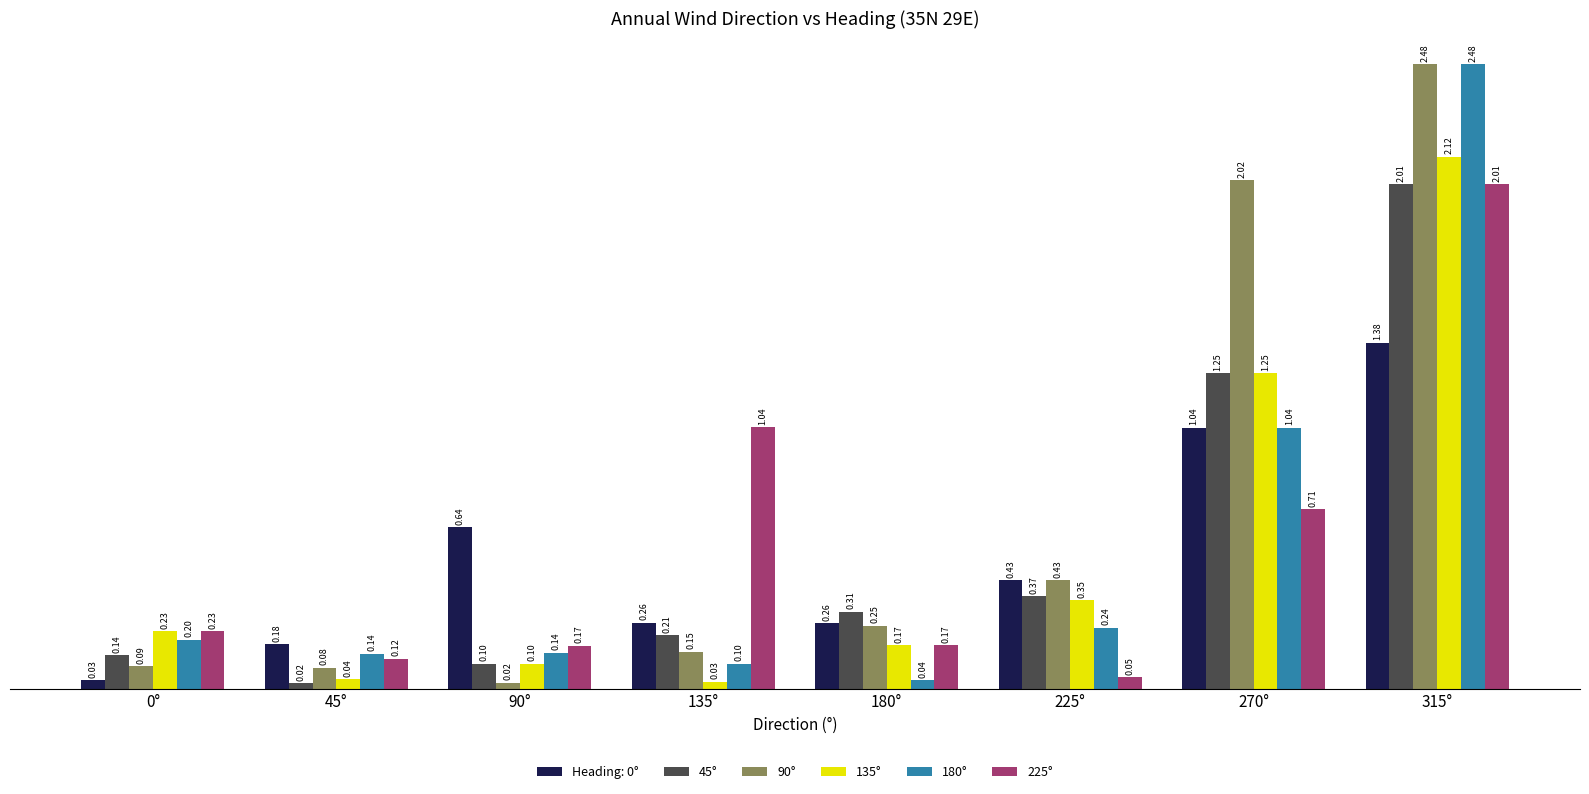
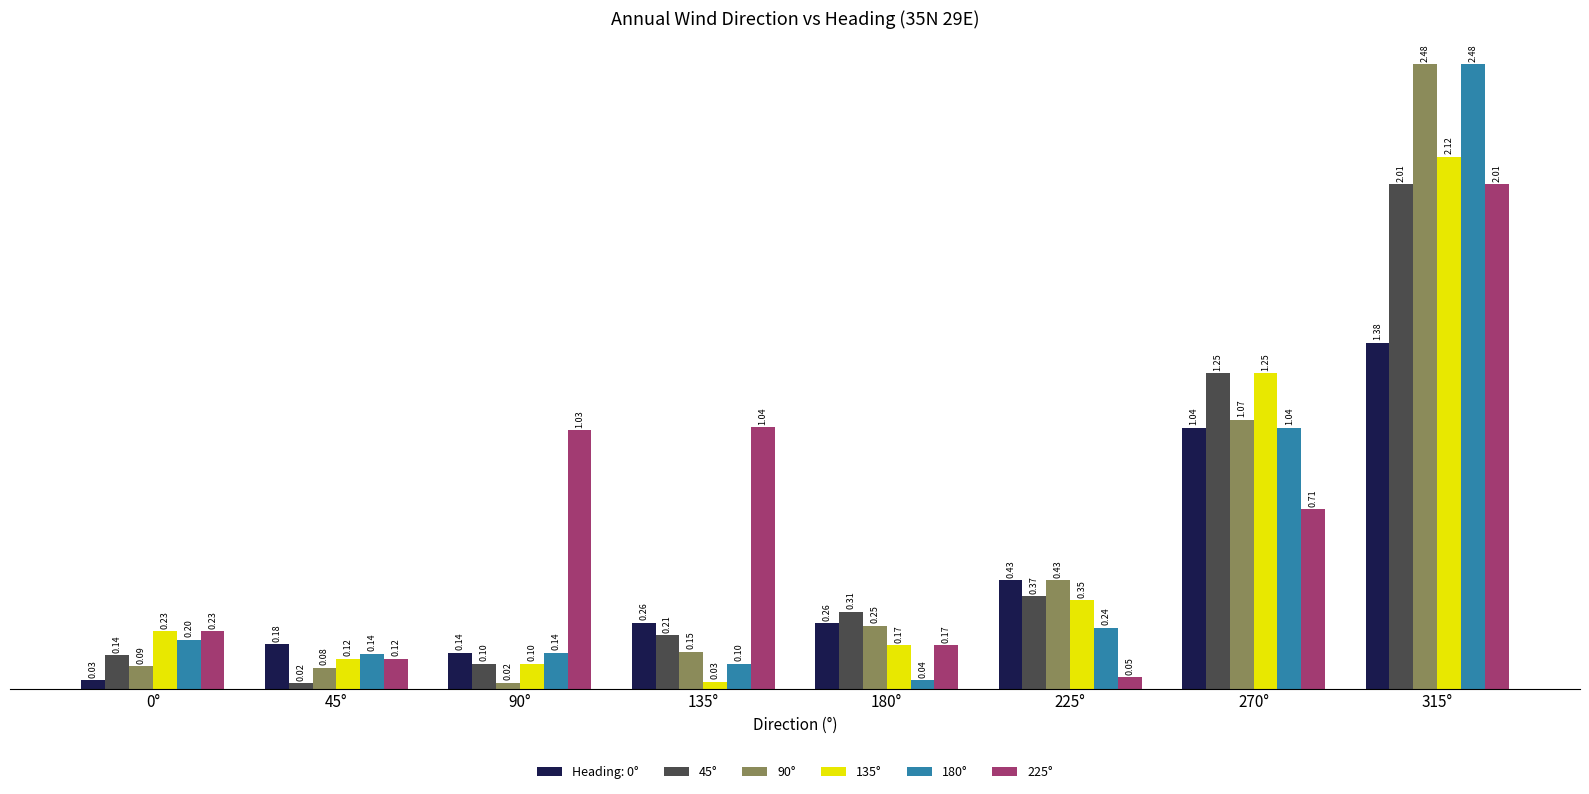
135°, 45°: 0.04 -> 0.12
Heading: 0°, 90°: 0.64 -> 0.14
225°, 90°: 0.17 -> 1.03
90°, 270°: 2.02 -> 1.07
